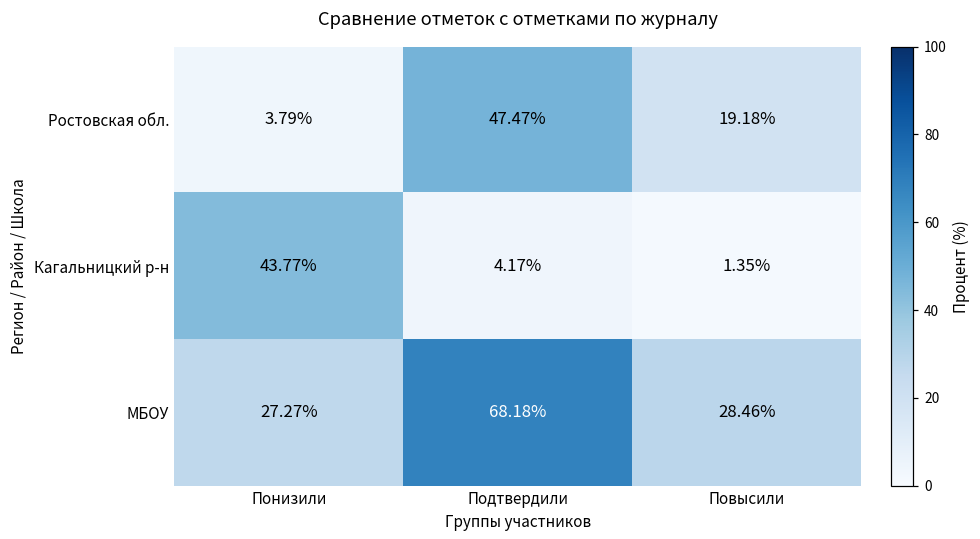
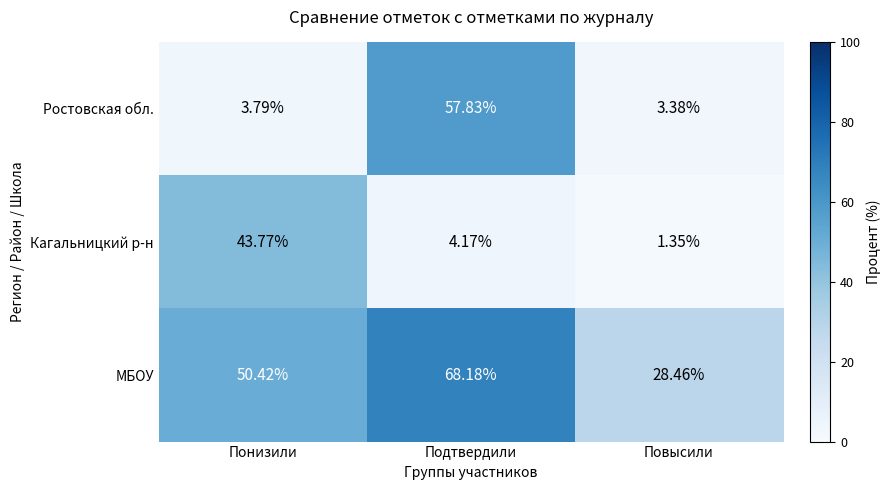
Ростовская обл., Подтвердили: 47.47% -> 57.83%
Ростовская обл., Повысили: 19.18% -> 3.38%
МБОУ, Понизили: 27.27% -> 50.42%
